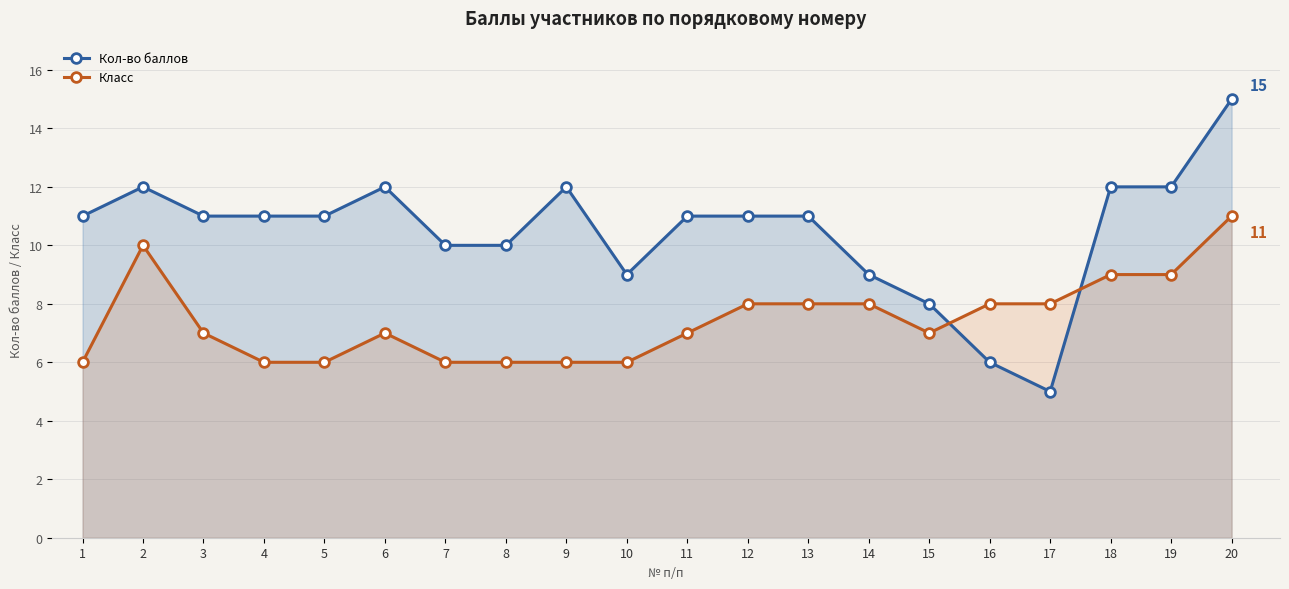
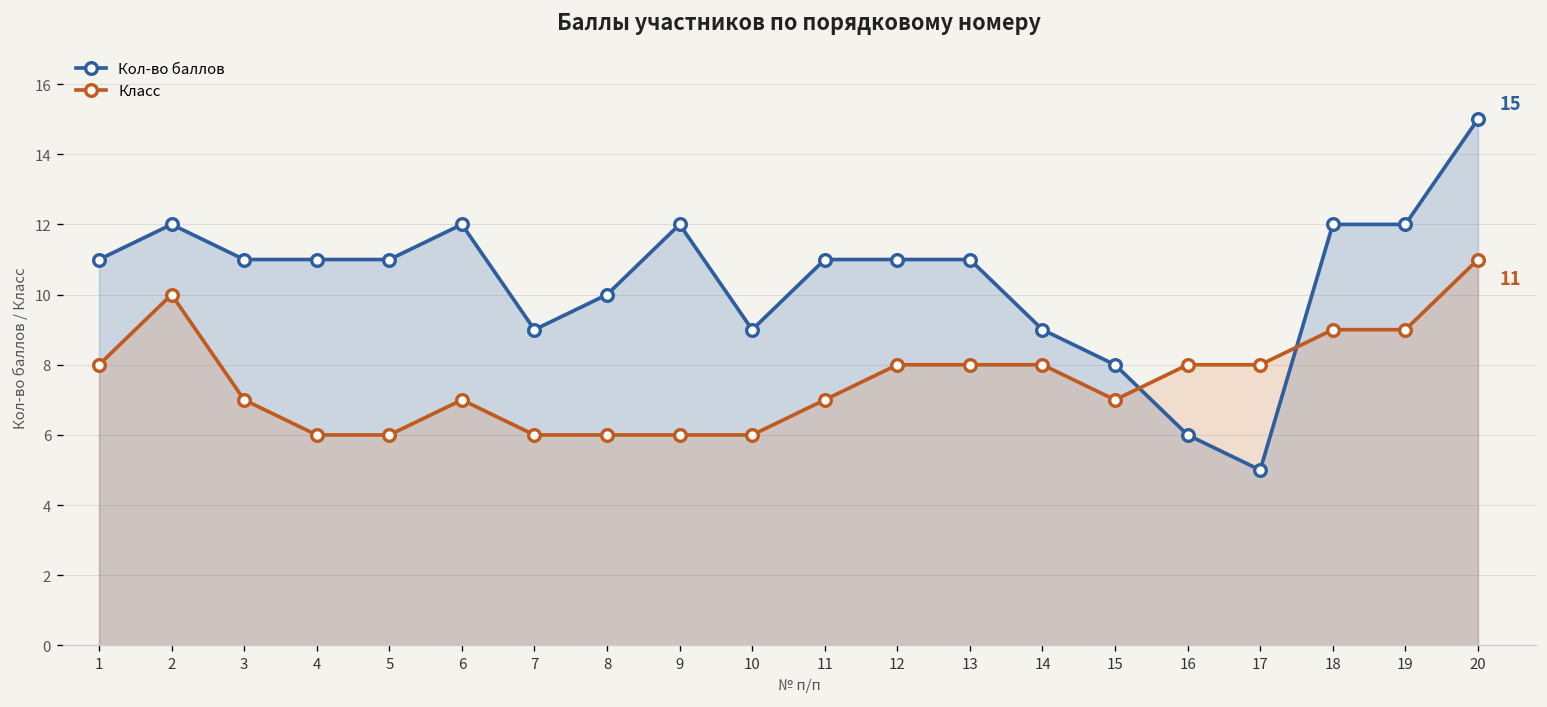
Класс, 1: 6 -> 8
Кол-во баллов, 7: 10 -> 9
